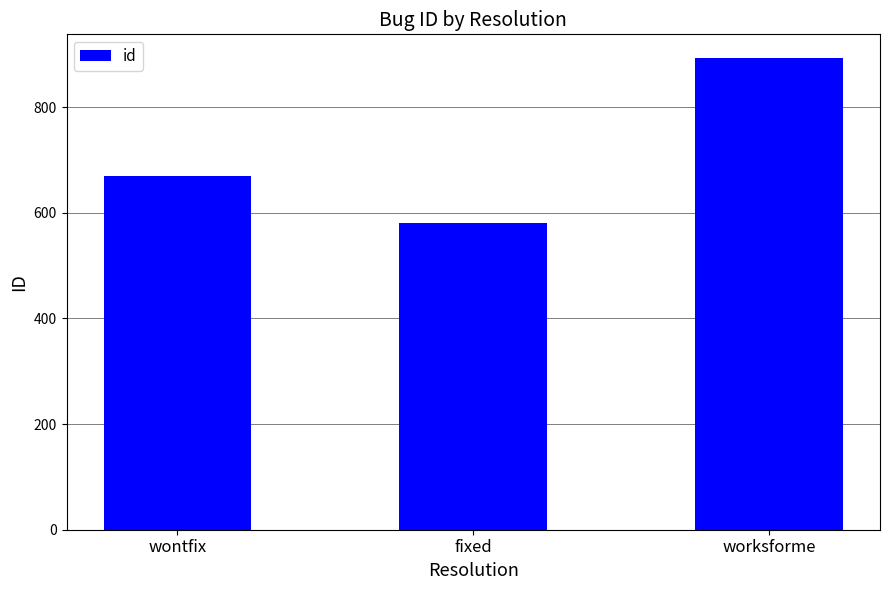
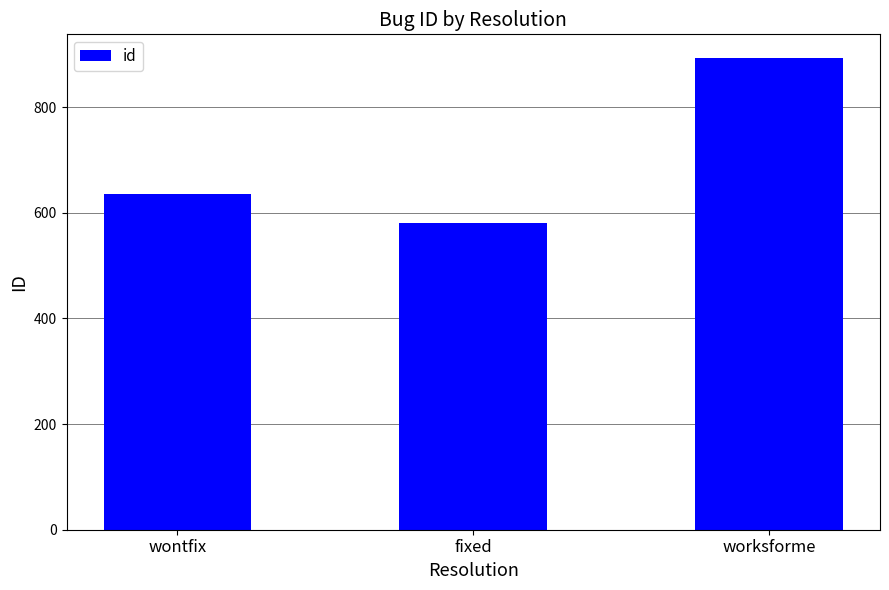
wontfix: 670 -> 640
